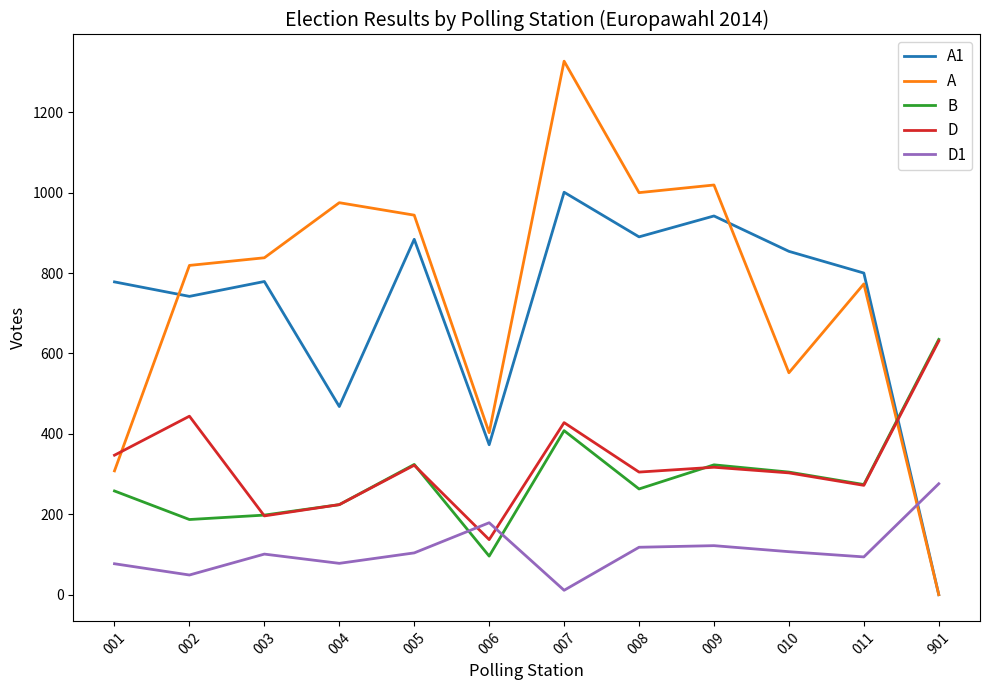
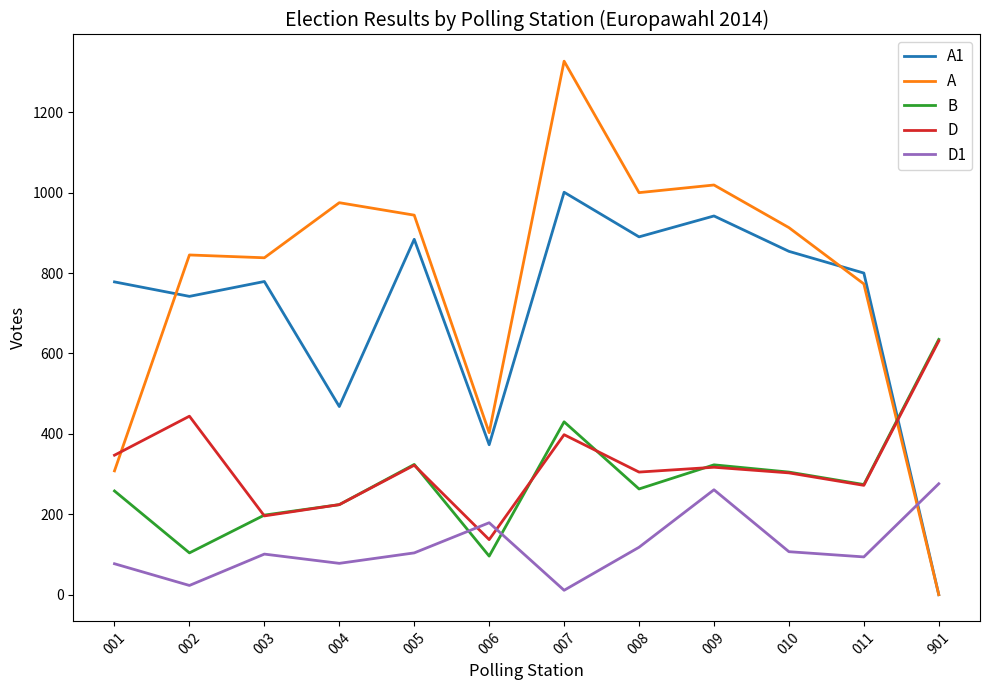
A, 002: 820 -> 850
B, 002: 190 -> 100
D1, 002: 50 -> 20
B, 007: 410 -> 430
D, 007: 430 -> 400
D1, 009: 120 -> 260
A, 010: 550 -> 910
